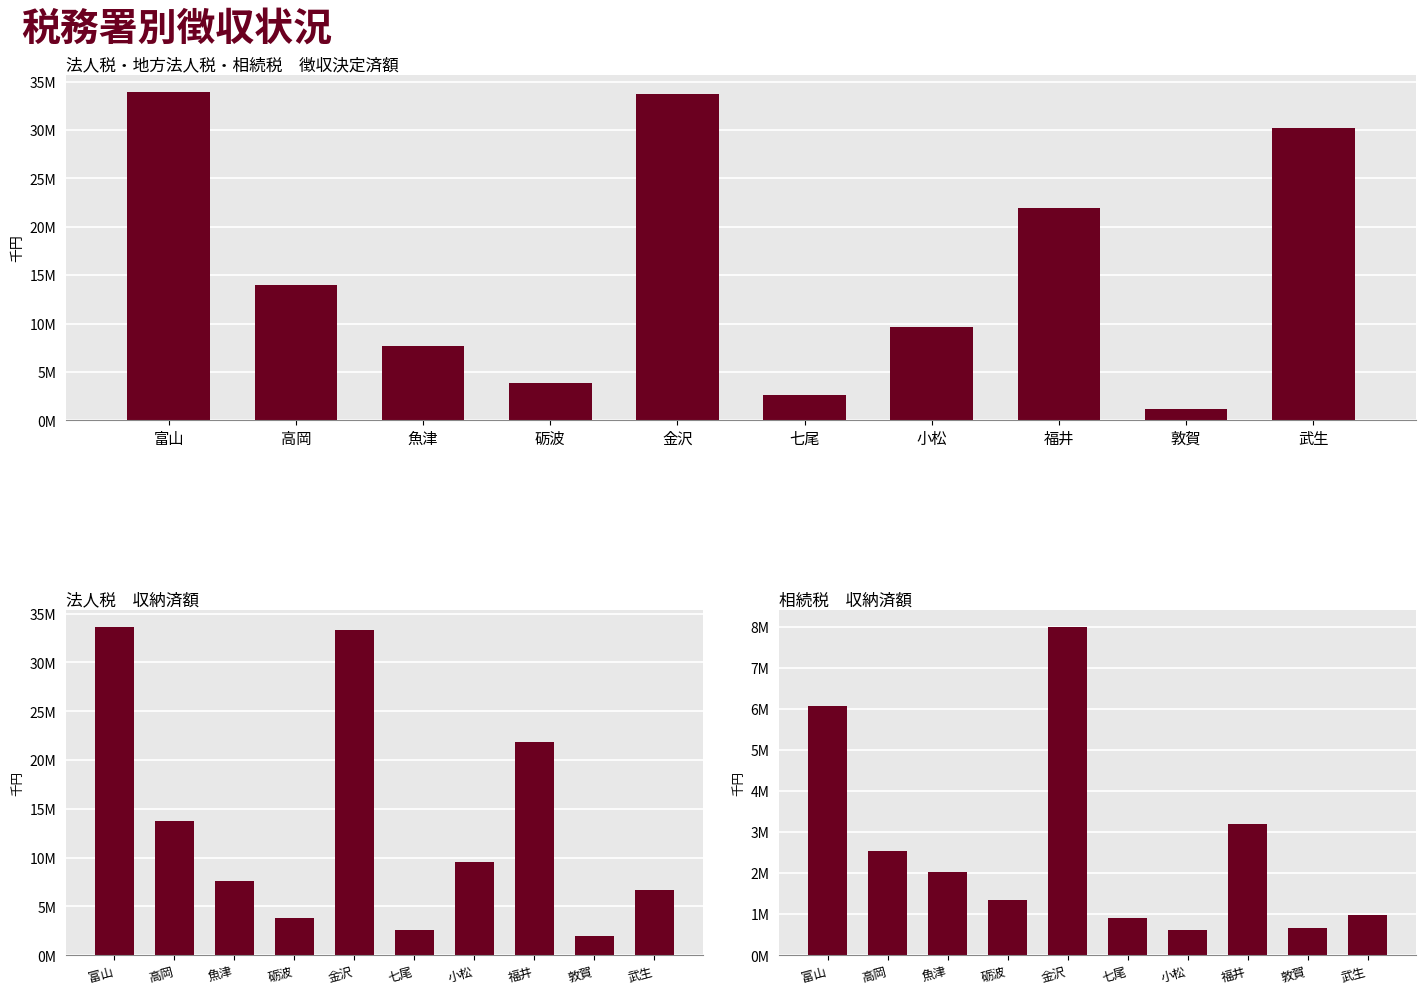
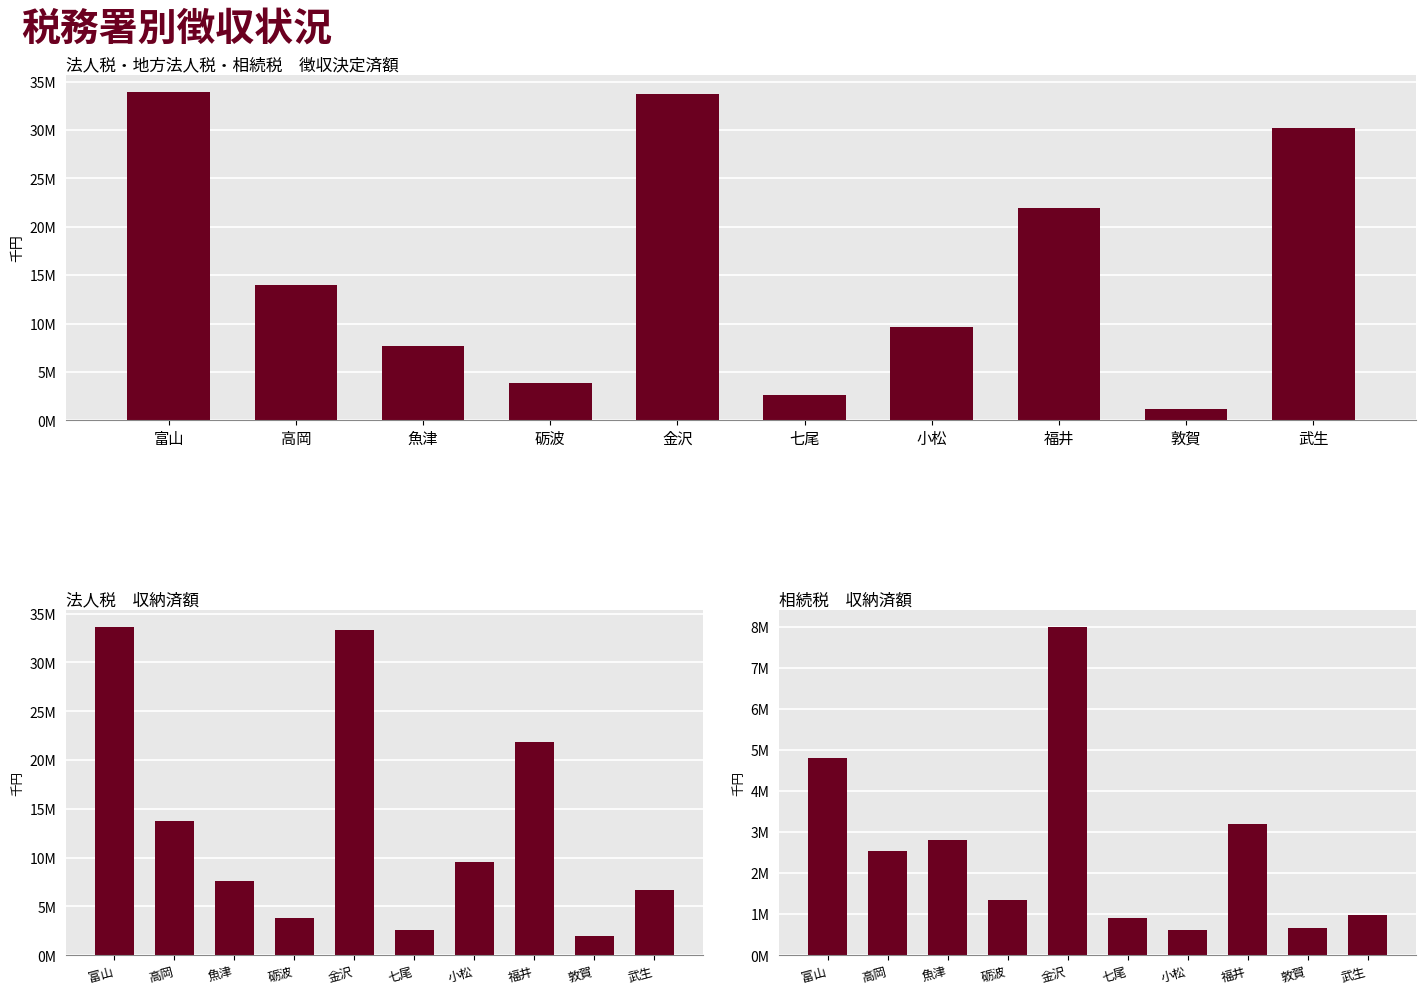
相続税 収納済額, 富山: 6100000 -> 4800000
相続税 収納済額, 魚津: 2000000 -> 2800000
